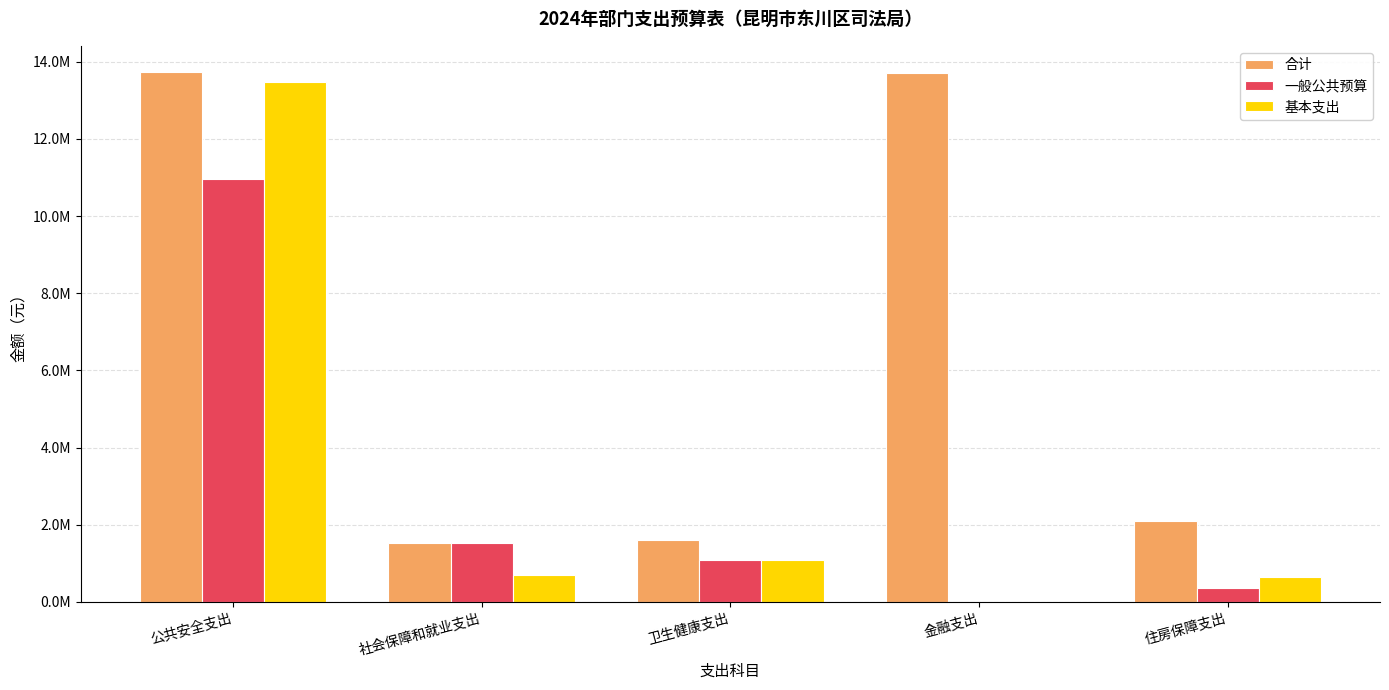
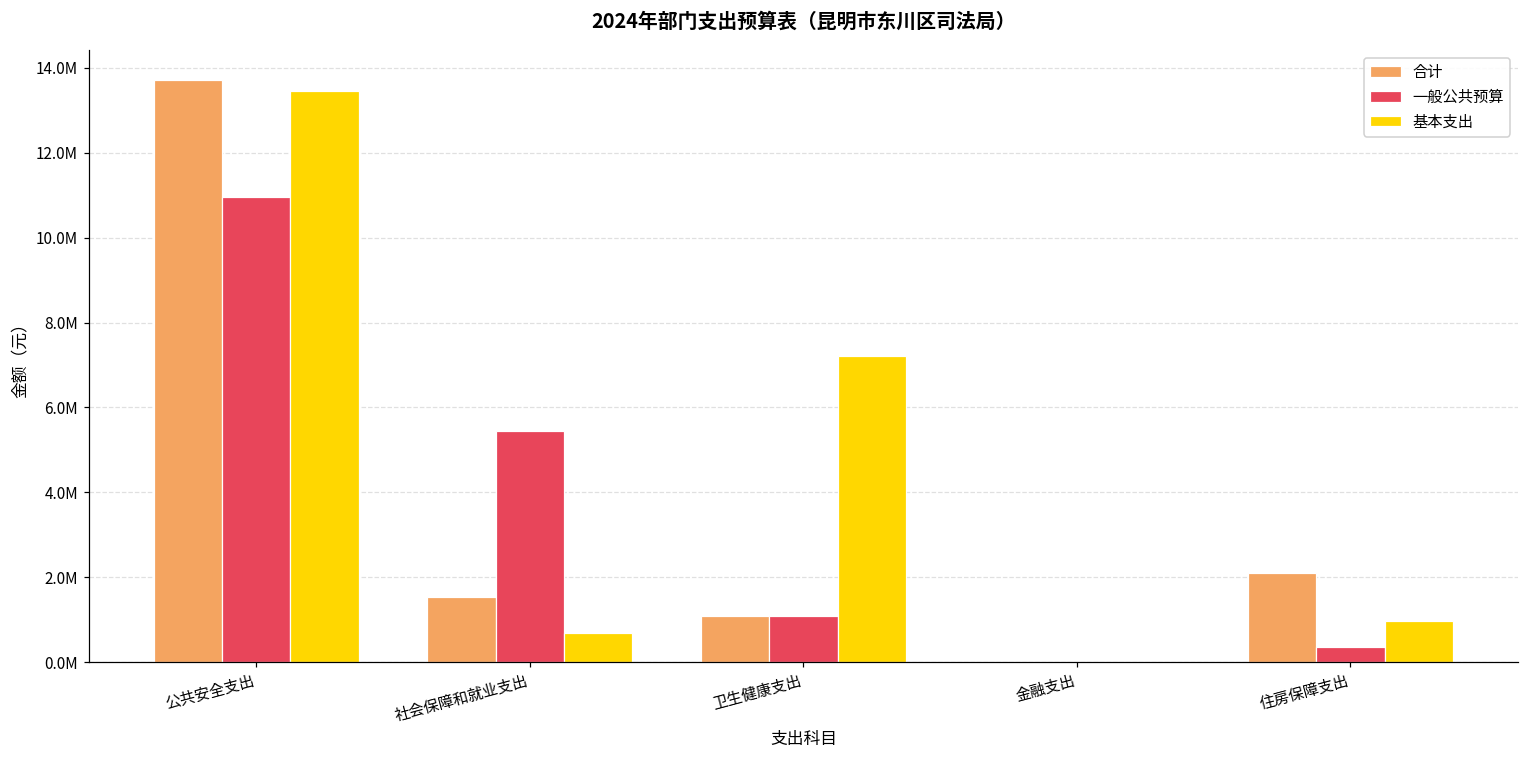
一般公共预算, 社会保障和就业支出: 1500000 -> 5400000
合计, 卫生健康支出: 1600000 -> 1100000
基本支出, 卫生健康支出: 1100000 -> 7200000
合计, 金融支出: 13700000 -> 0
基本支出, 住房保障支出: 600000 -> 1000000
